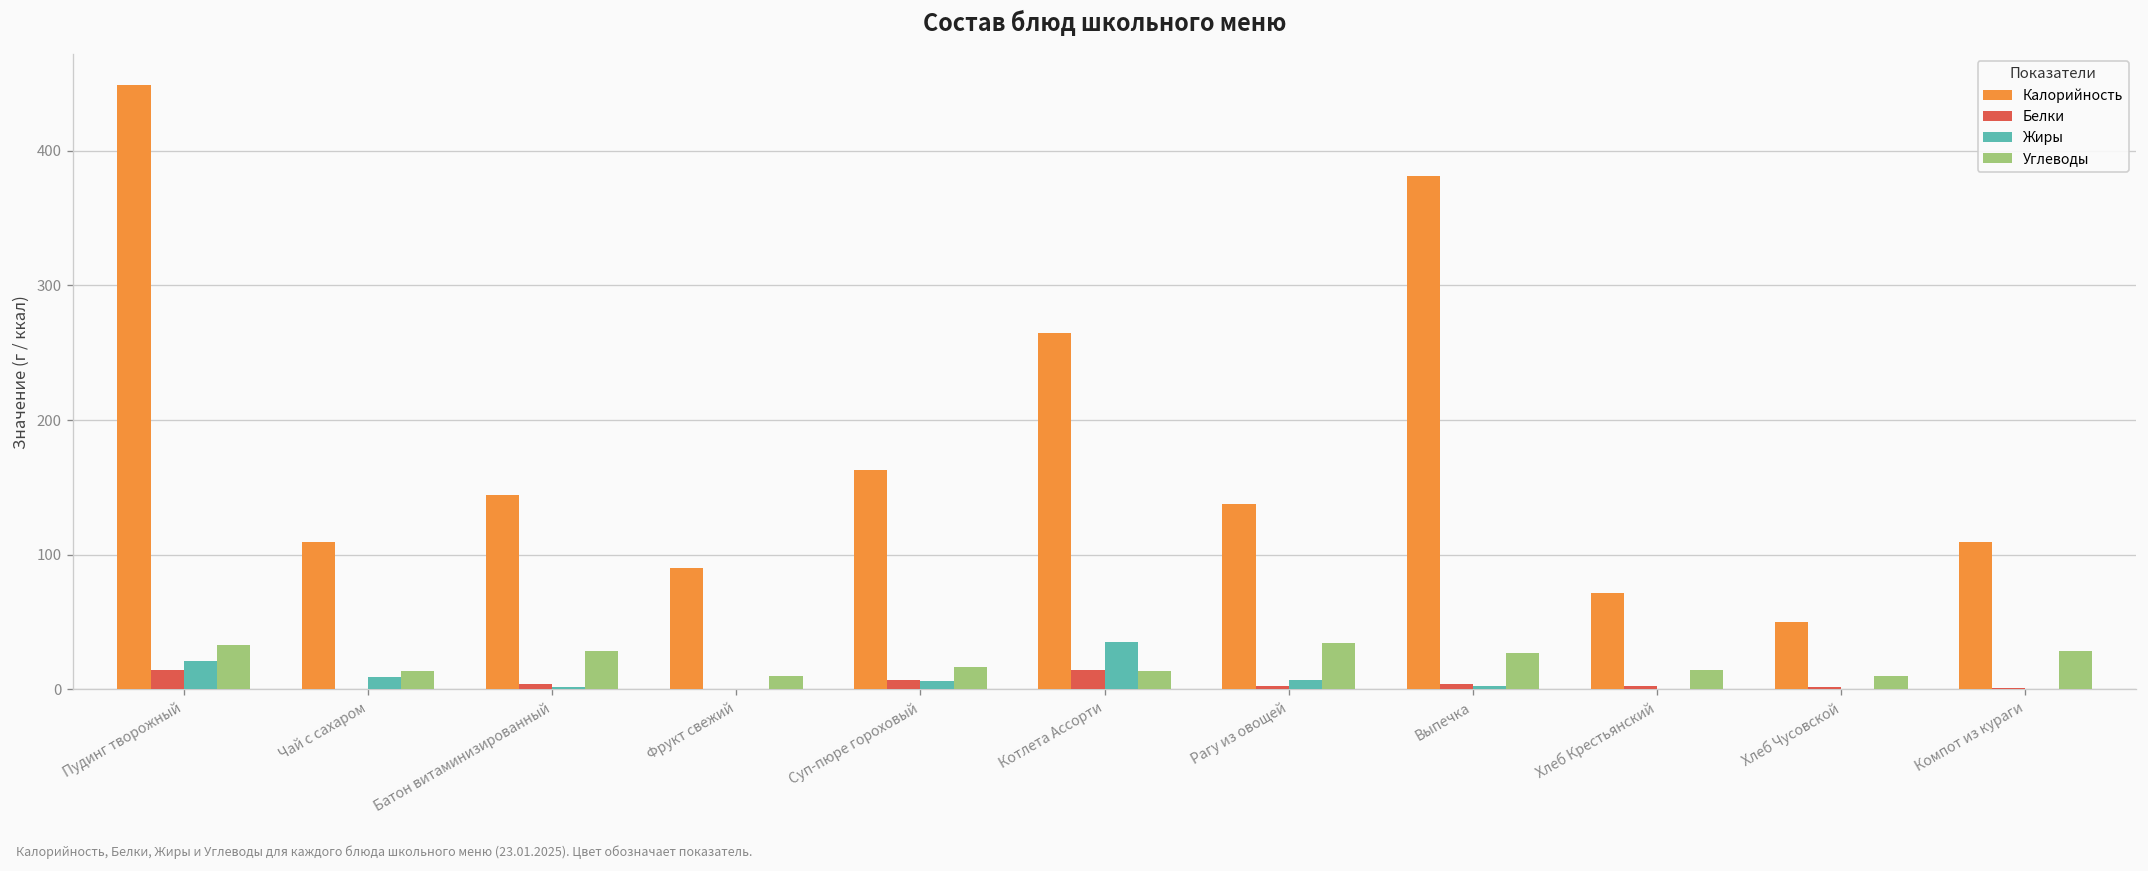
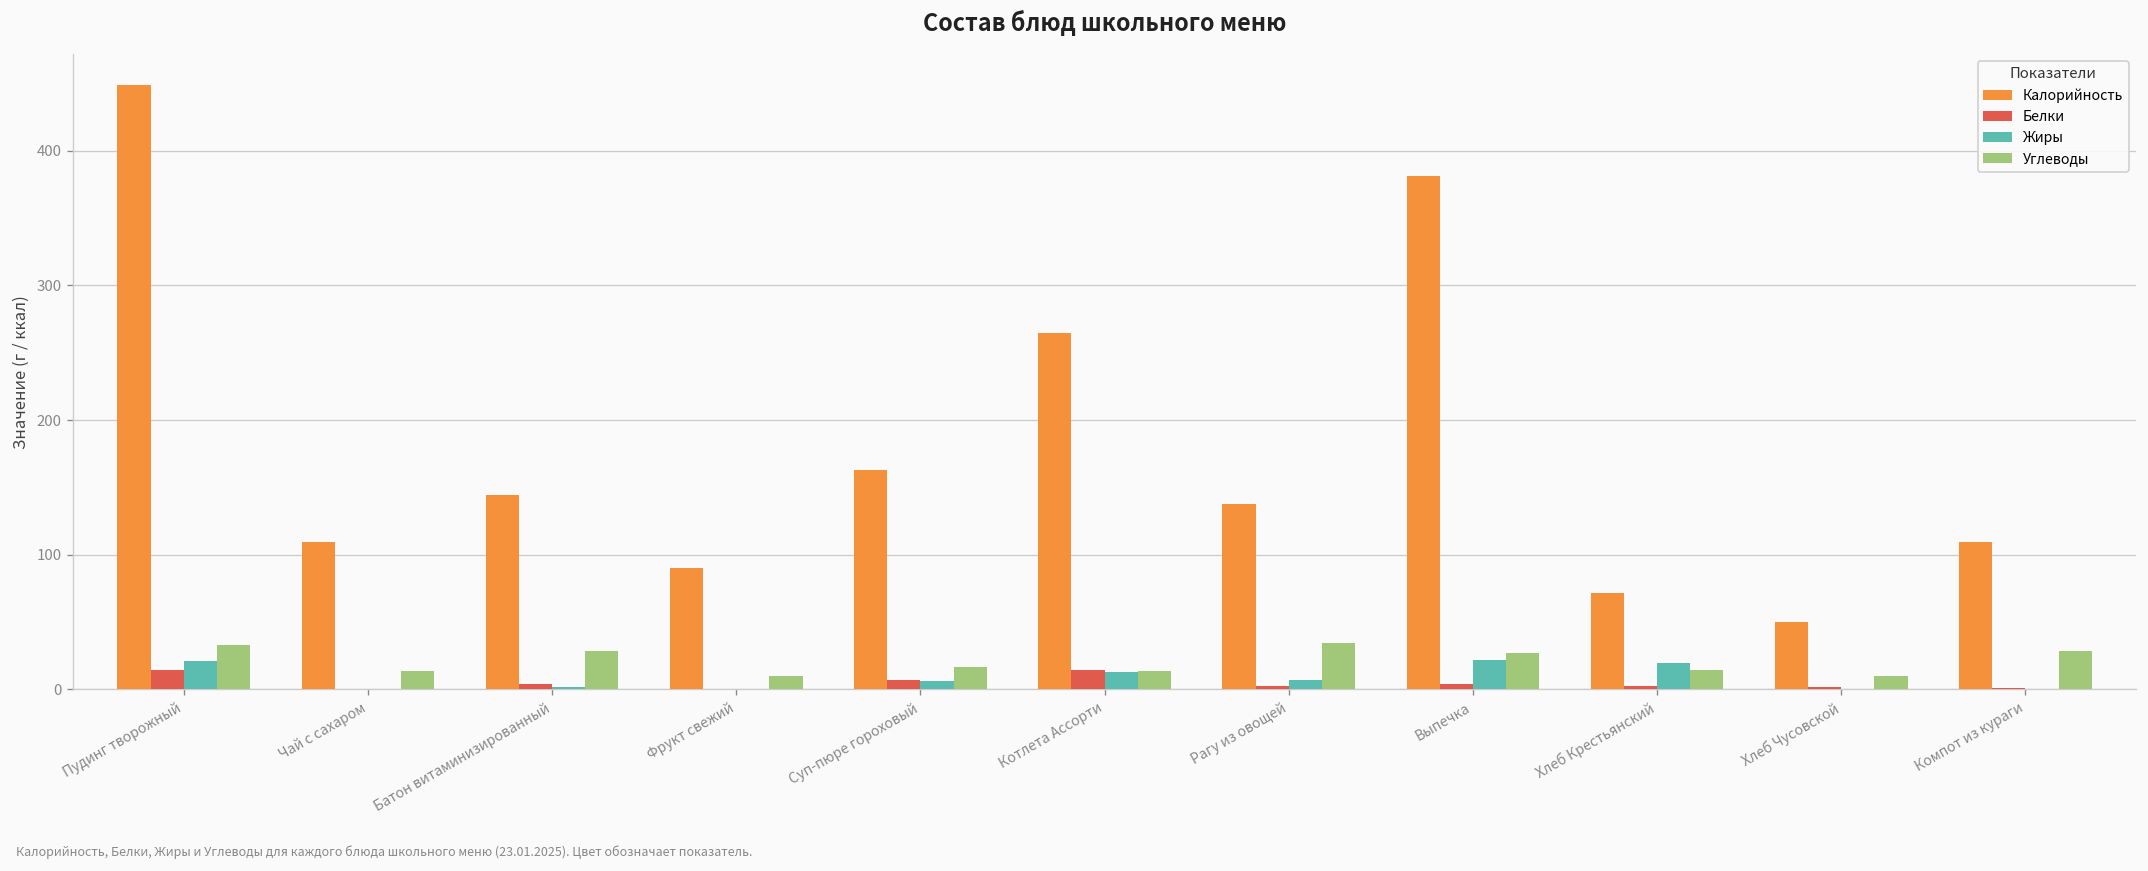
Жиры, Чай с сахаром: 9 -> 0
Жиры, Котлета Ассорти: 35 -> 13
Жиры, Выпечка: 3 -> 22
Жиры, Хлеб Крестьянский: 0 -> 20
